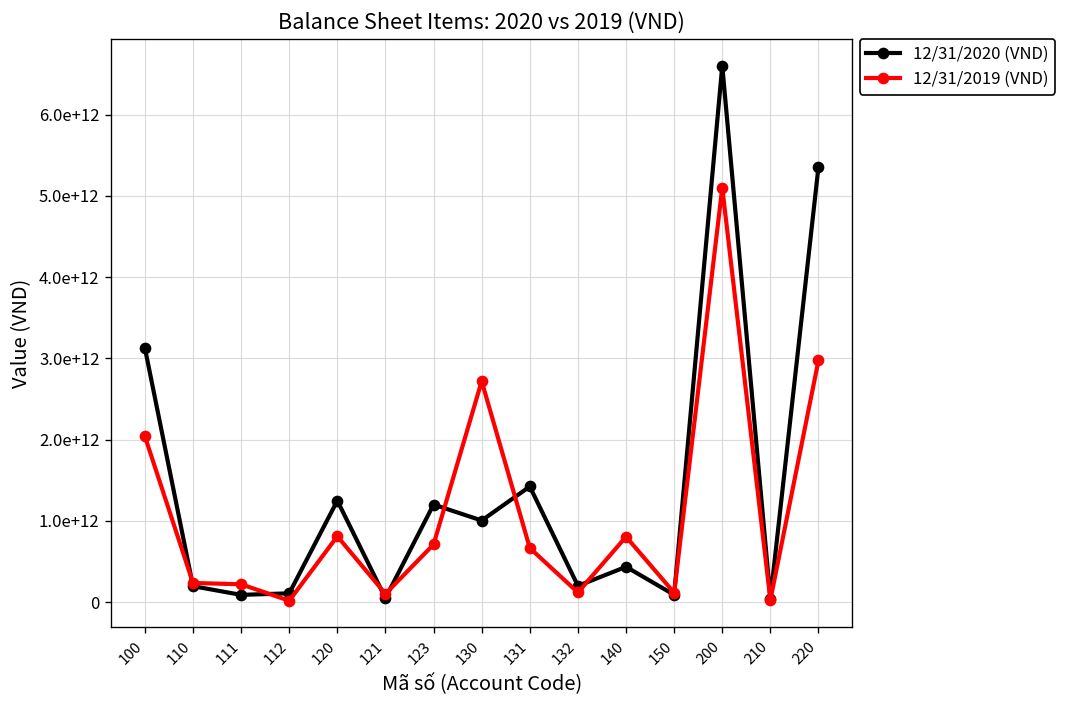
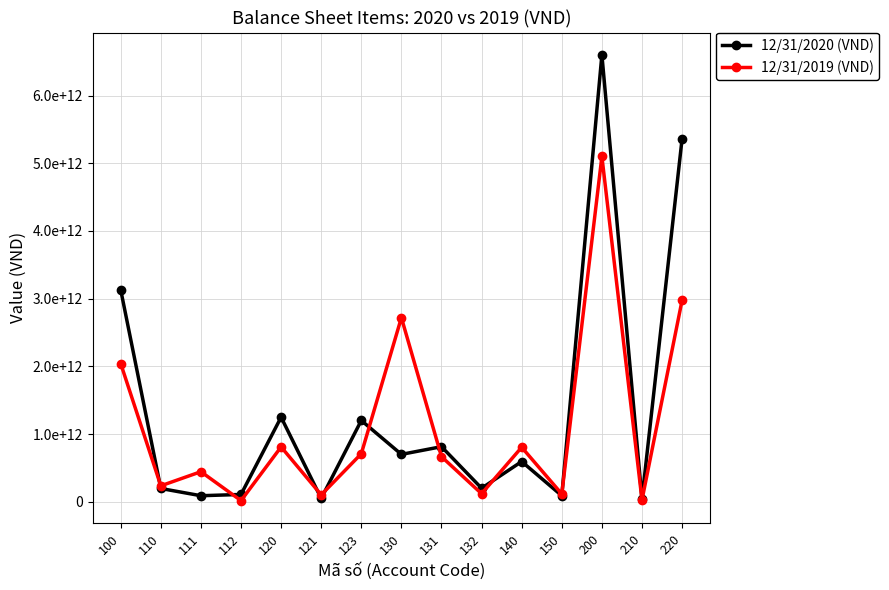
12/31/2019 (VND), 111: 200000000000 -> 400000000000
12/31/2020 (VND), 130: 1000000000000 -> 700000000000
12/31/2020 (VND), 131: 1400000000000 -> 800000000000
12/31/2020 (VND), 140: 400000000000 -> 600000000000
